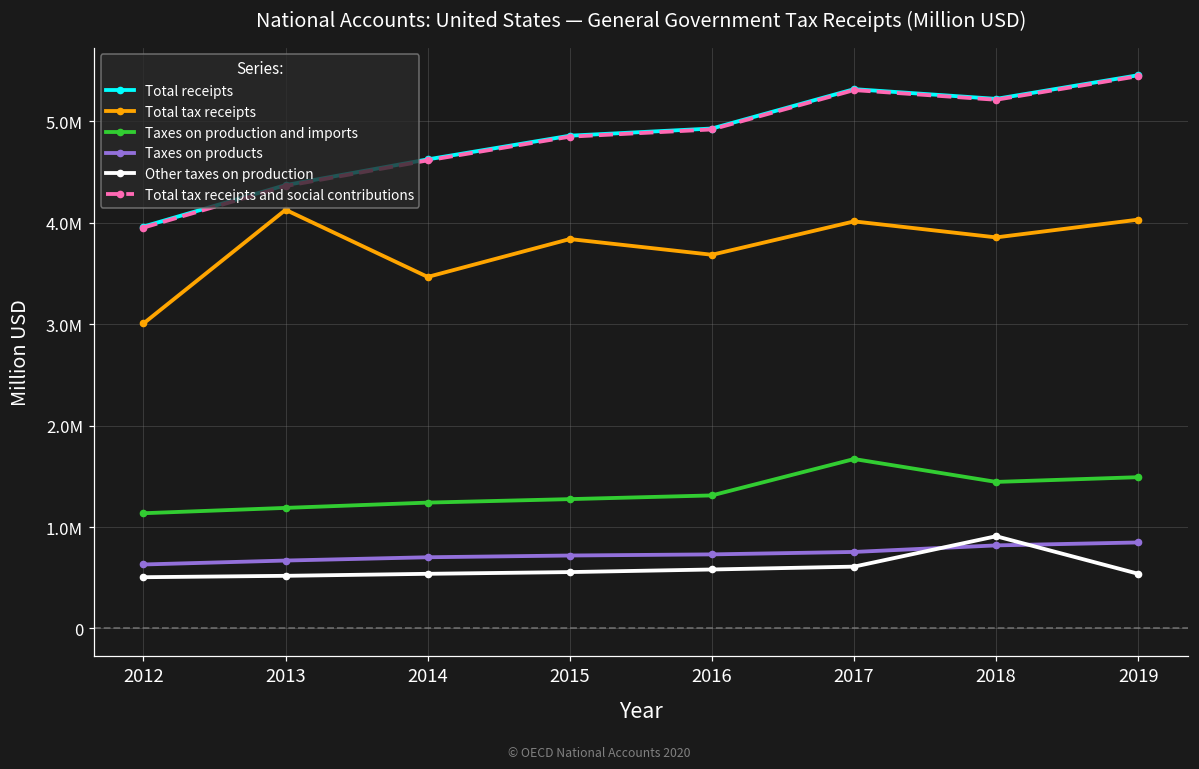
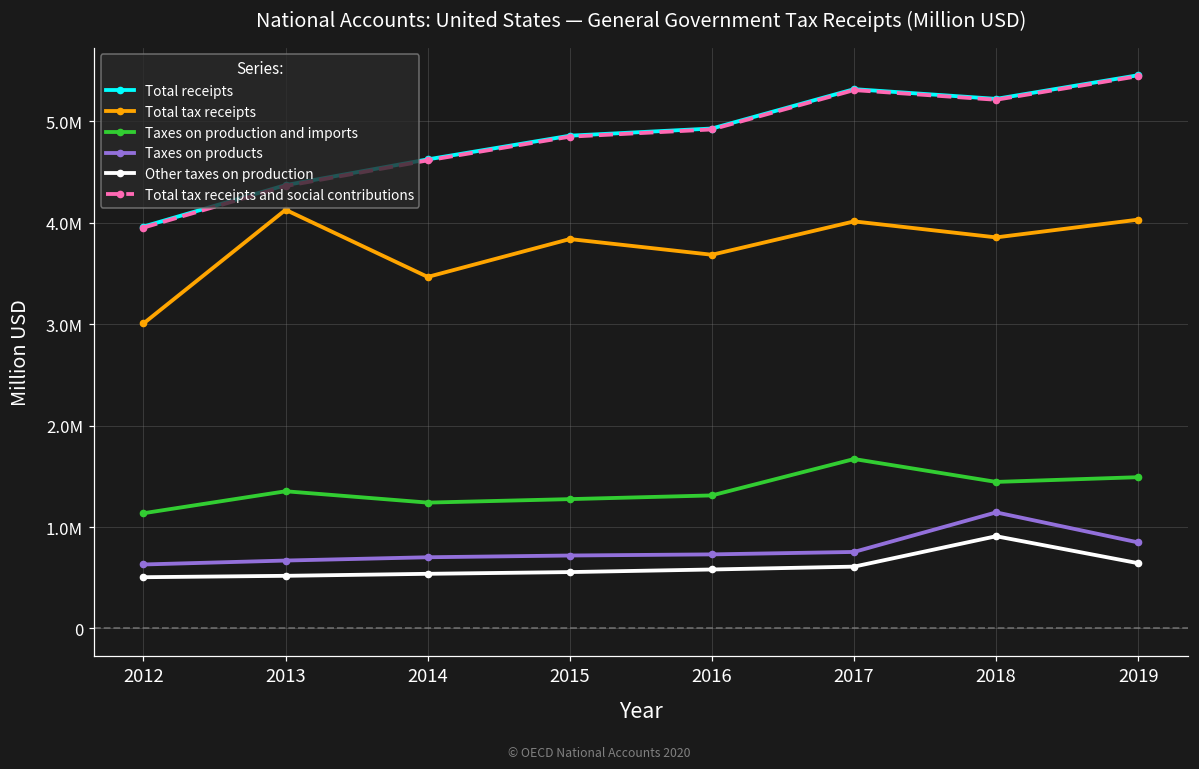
Taxes on production and imports, 2013: 1200000 -> 1400000
Taxes on products, 2018: 800000 -> 1100000
Other taxes on production, 2019: 500000 -> 600000
